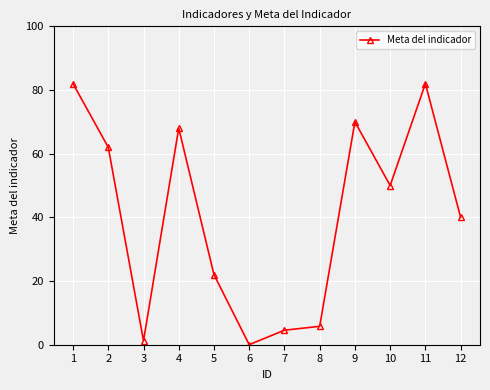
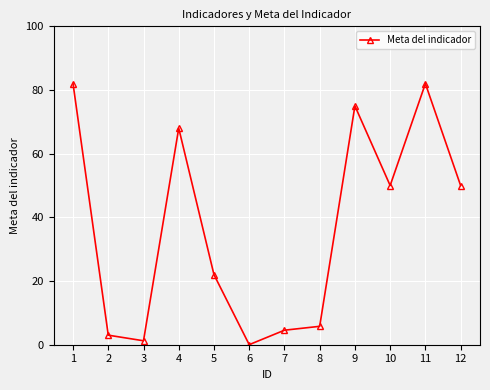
2: 62 -> 3
9: 70 -> 75
12: 40 -> 50
